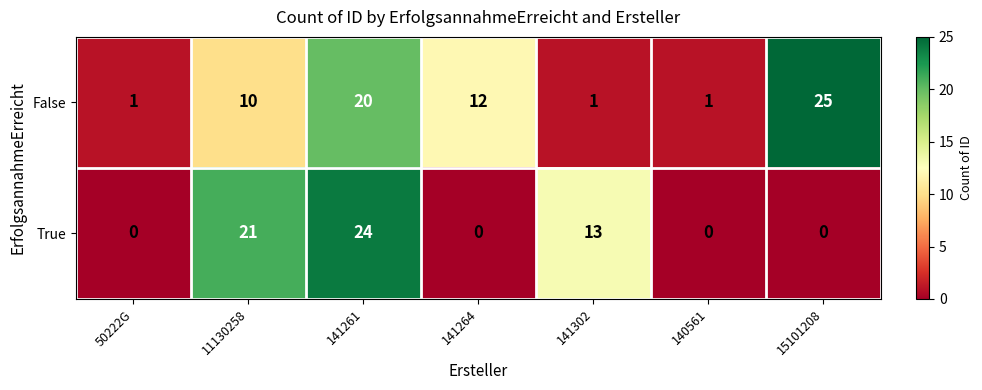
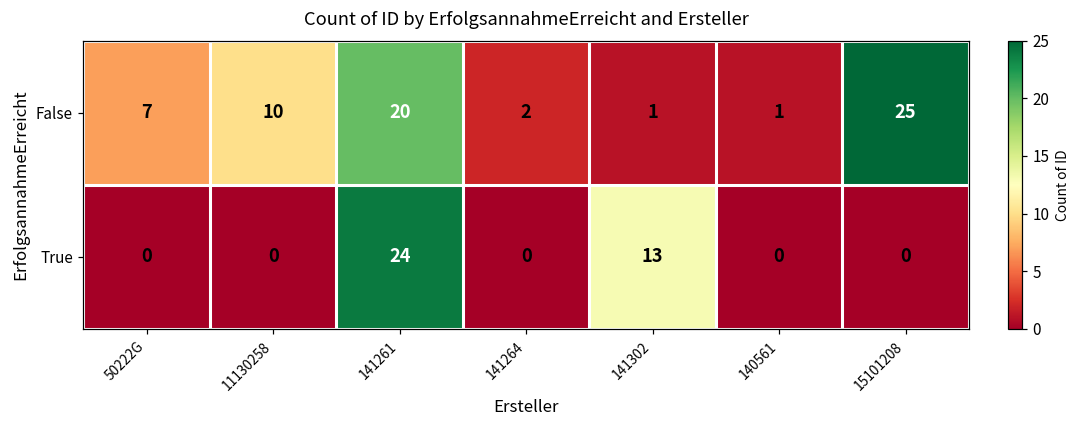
False, 50222G: 1 -> 7
False, 141264: 12 -> 2
True, 11130258: 21 -> 0
